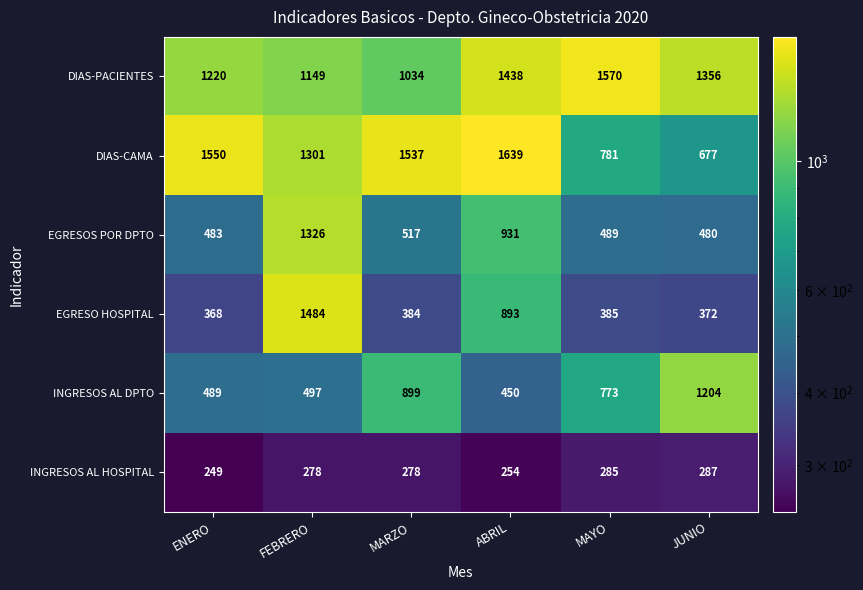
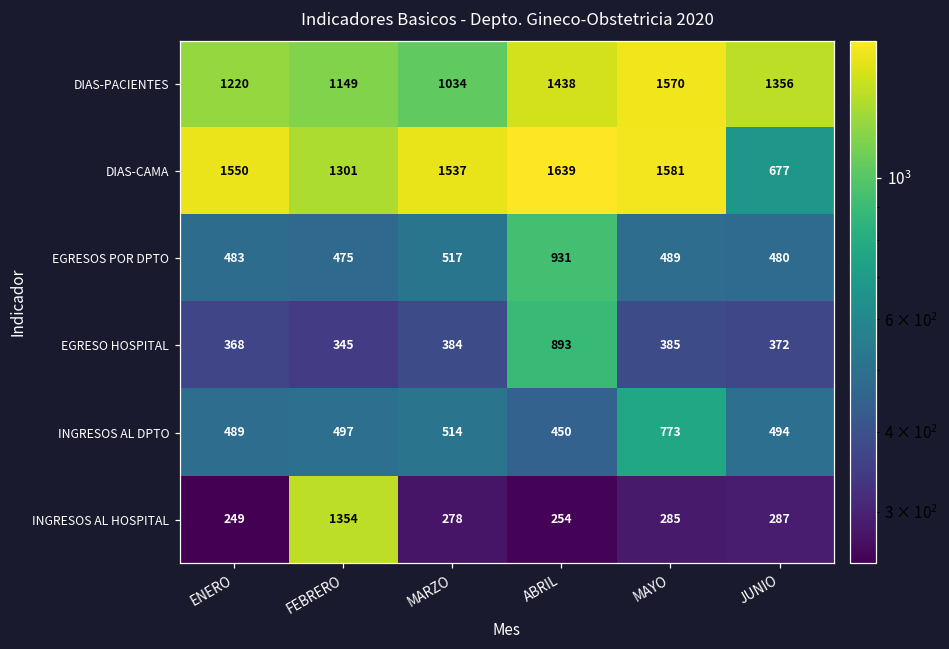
DIAS-CAMA, MAYO: 781 -> 1581
EGRESOS POR DPTO, FEBRERO: 1326 -> 475
EGRESO HOSPITAL, FEBRERO: 1484 -> 345
INGRESOS AL DPTO, MARZO: 899 -> 514
INGRESOS AL DPTO, JUNIO: 1204 -> 494
INGRESOS AL HOSPITAL, FEBRERO: 278 -> 1354
